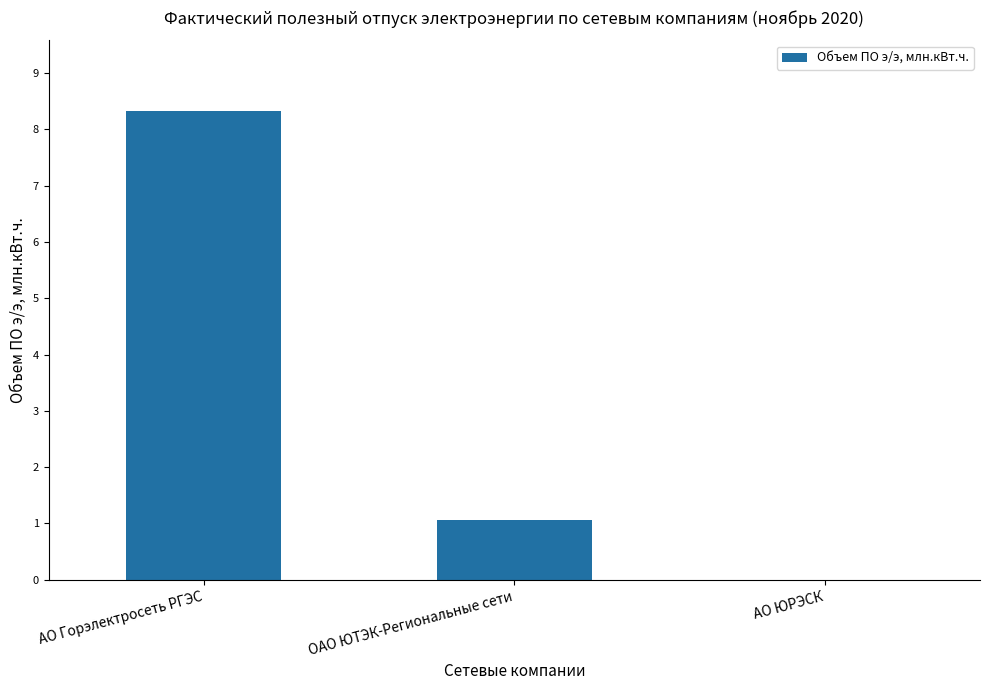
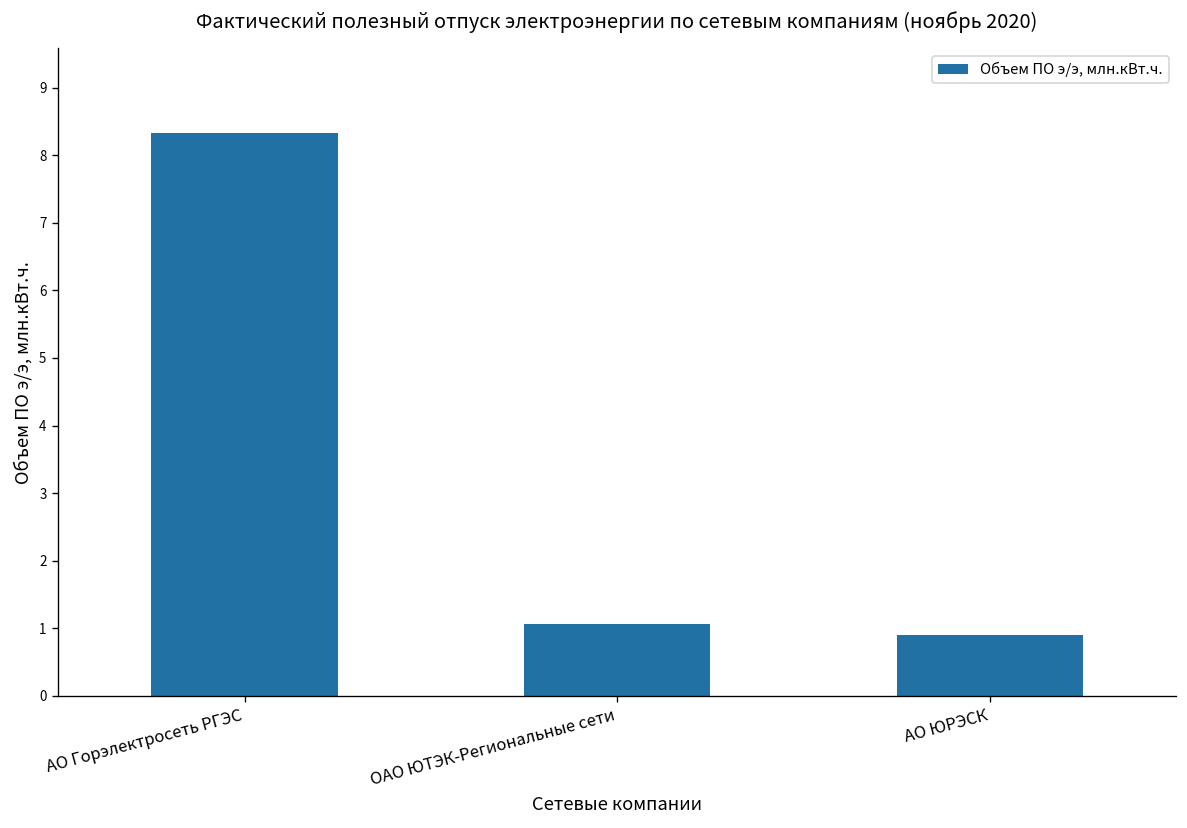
АО ЮРЭСК: 0.0 -> 0.9
